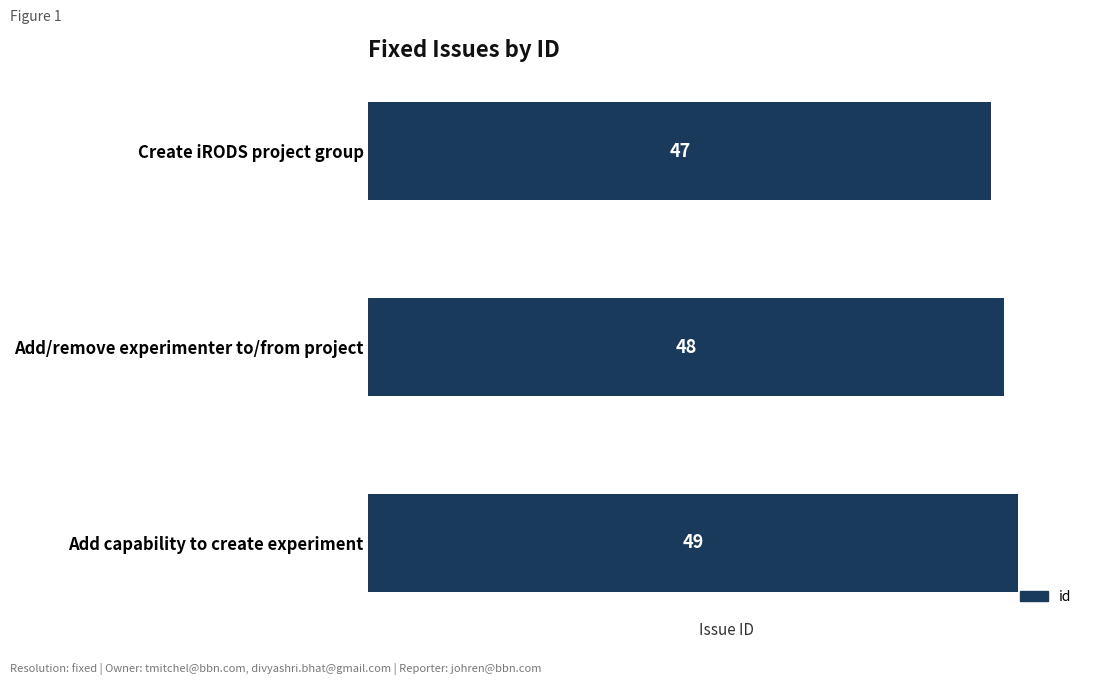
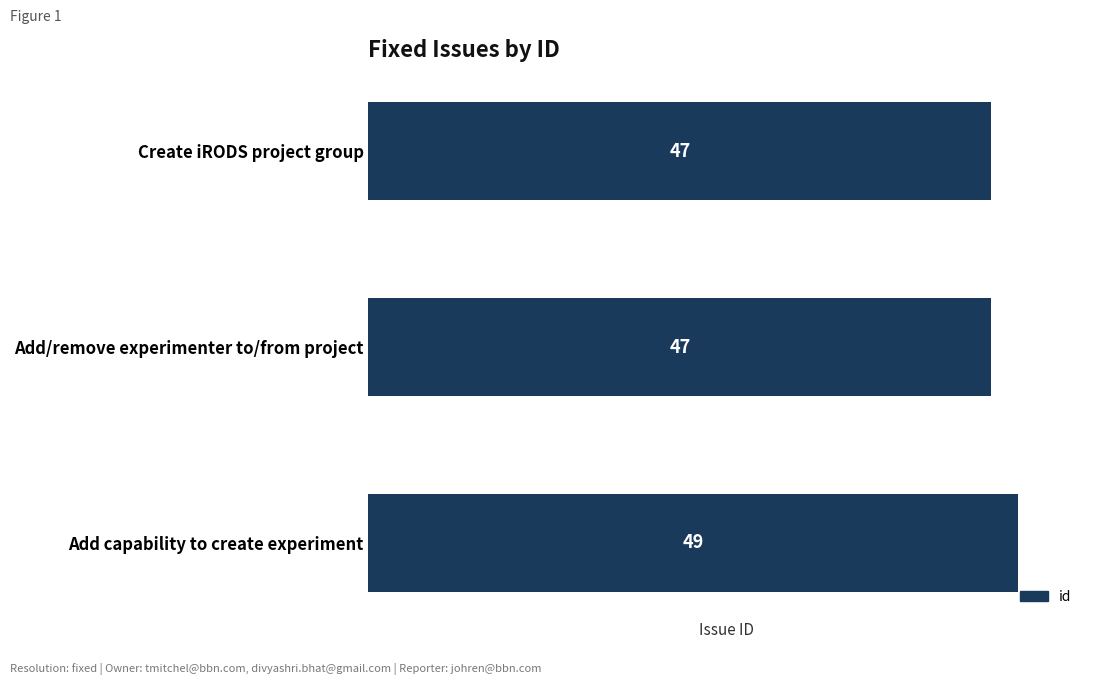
Add/remove experimenter to/from project: 48 -> 47
